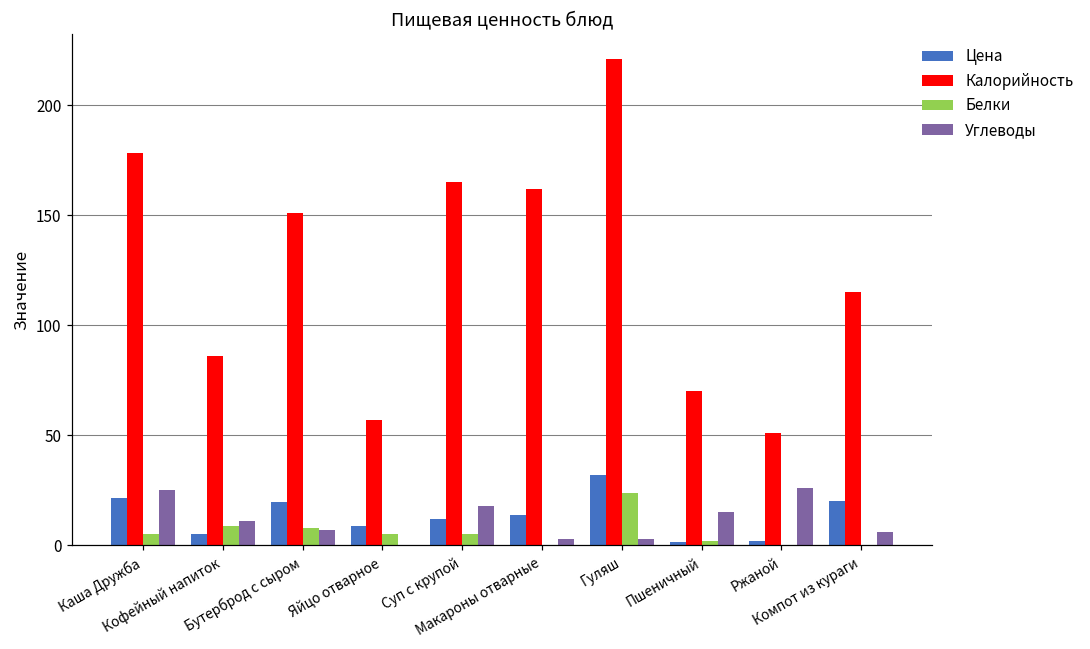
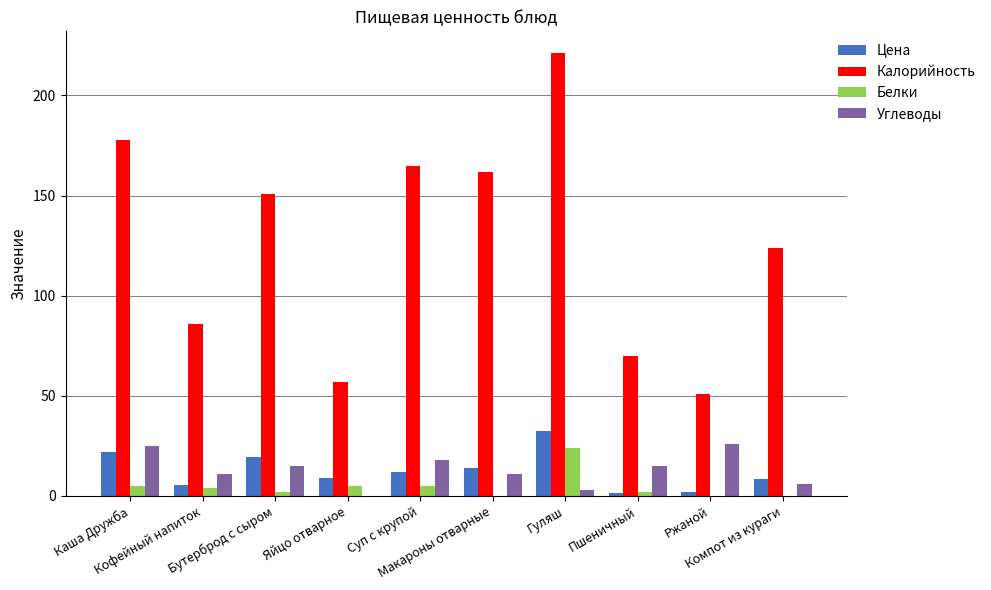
Белки, Кофейный напиток: 9 -> 4
Белки, Бутерброд с сыром: 8 -> 2
Углеводы, Бутерброд с сыром: 7 -> 15
Углеводы, Макароны отварные: 3 -> 11
Цена, Компот из кураги: 20 -> 9
Калорийность, Компот из кураги: 115 -> 124
